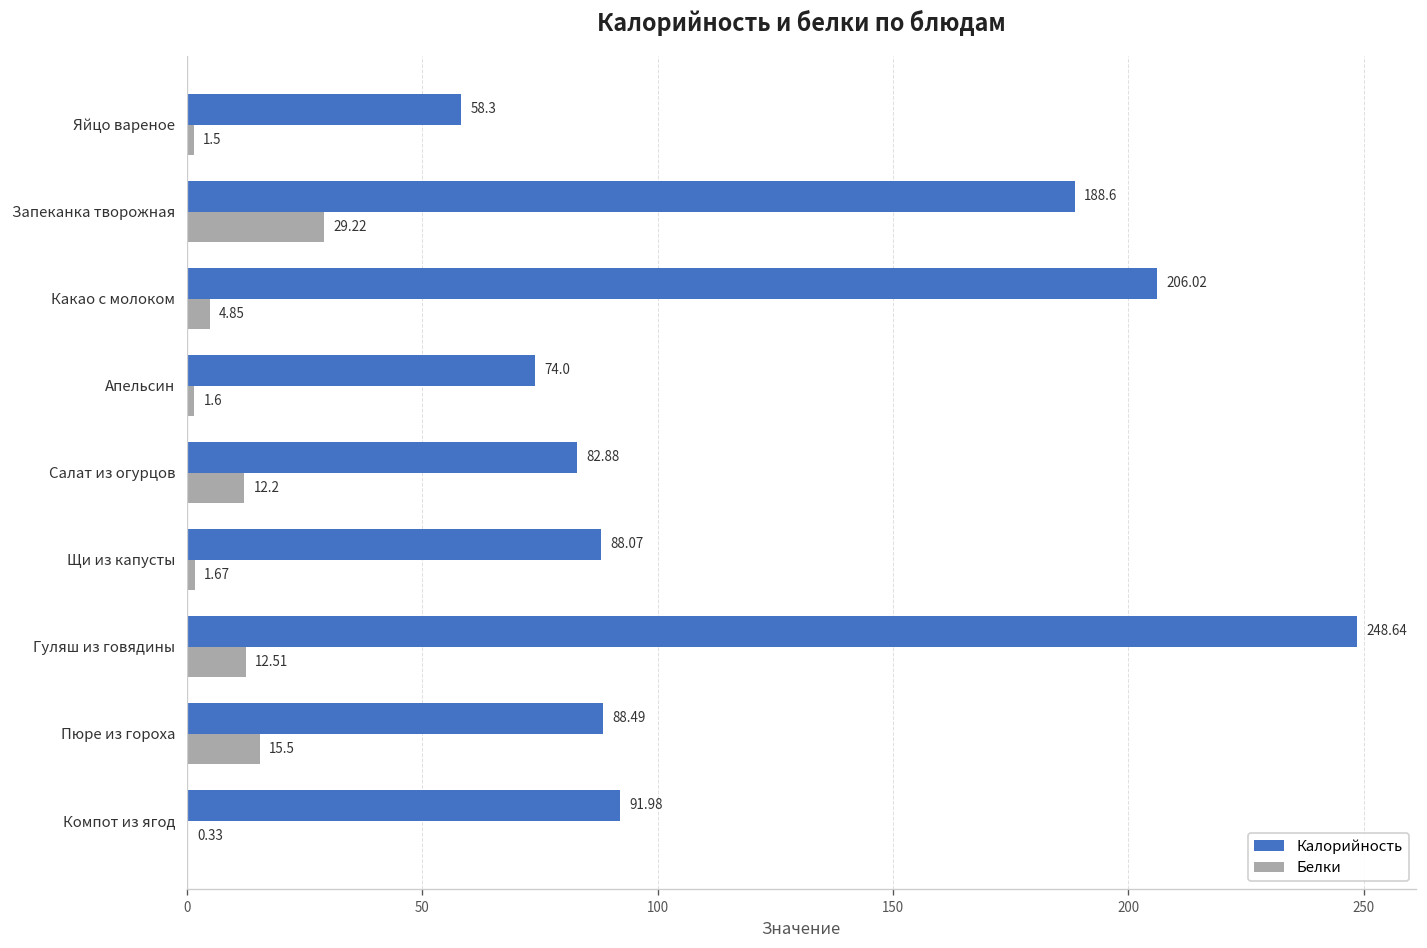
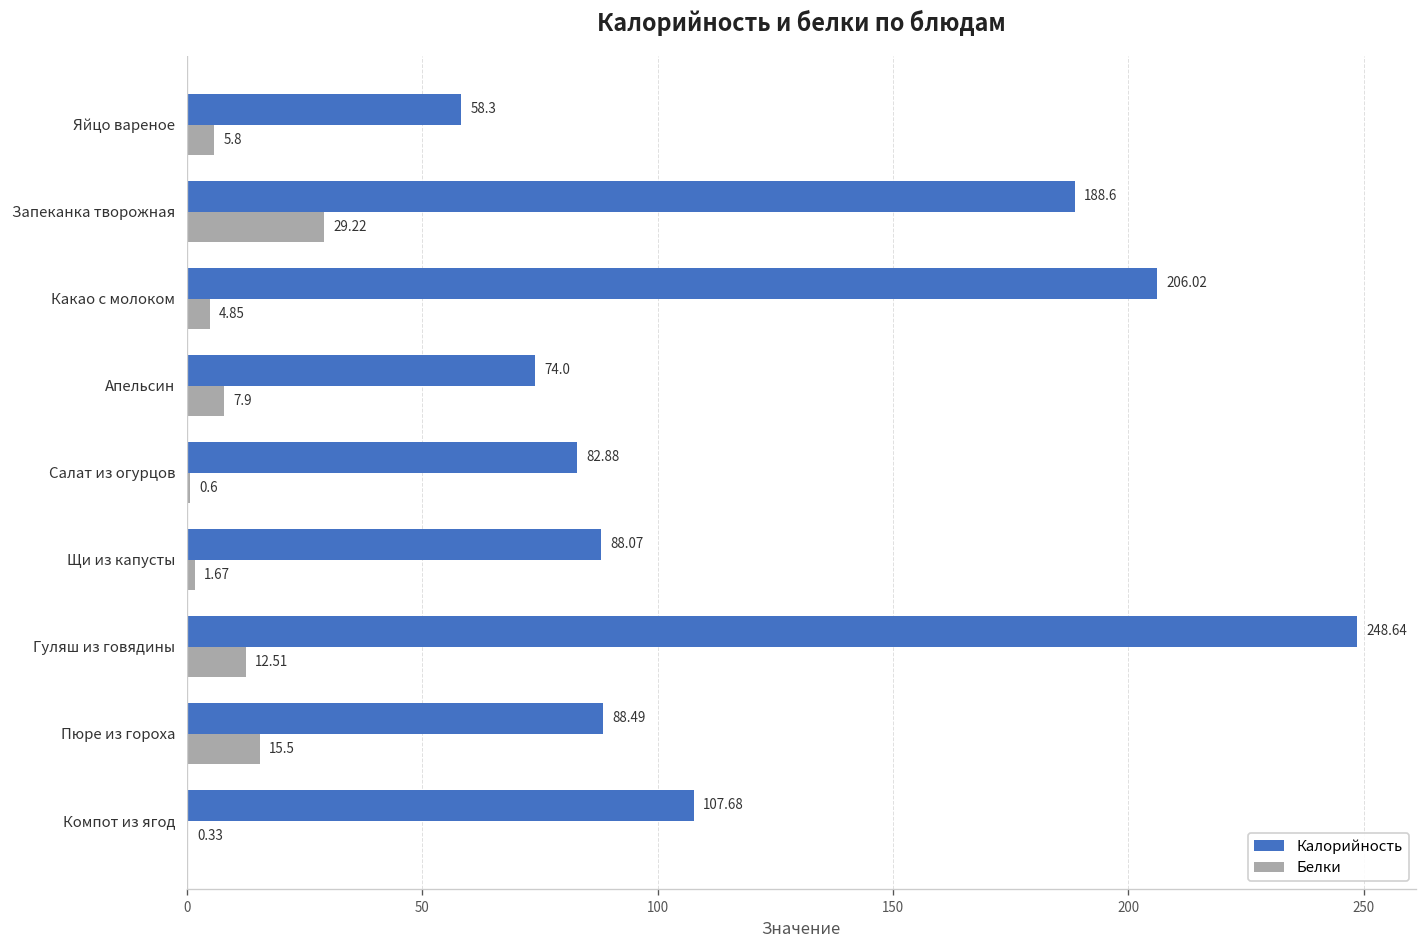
Белки, Яйцо вареное: 1.5 -> 5.8
Белки, Апельсин: 1.6 -> 7.9
Белки, Салат из огурцов: 12.2 -> 0.6
Калорийность, Компот из ягод: 91.98 -> 107.68
